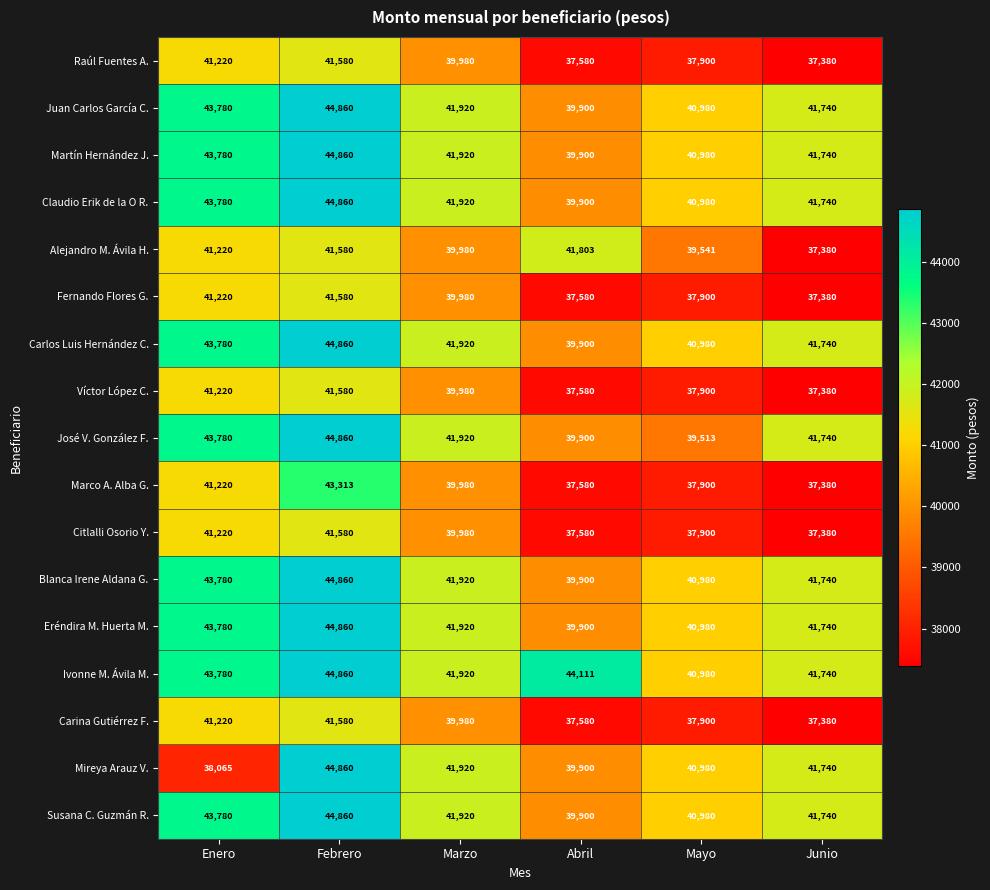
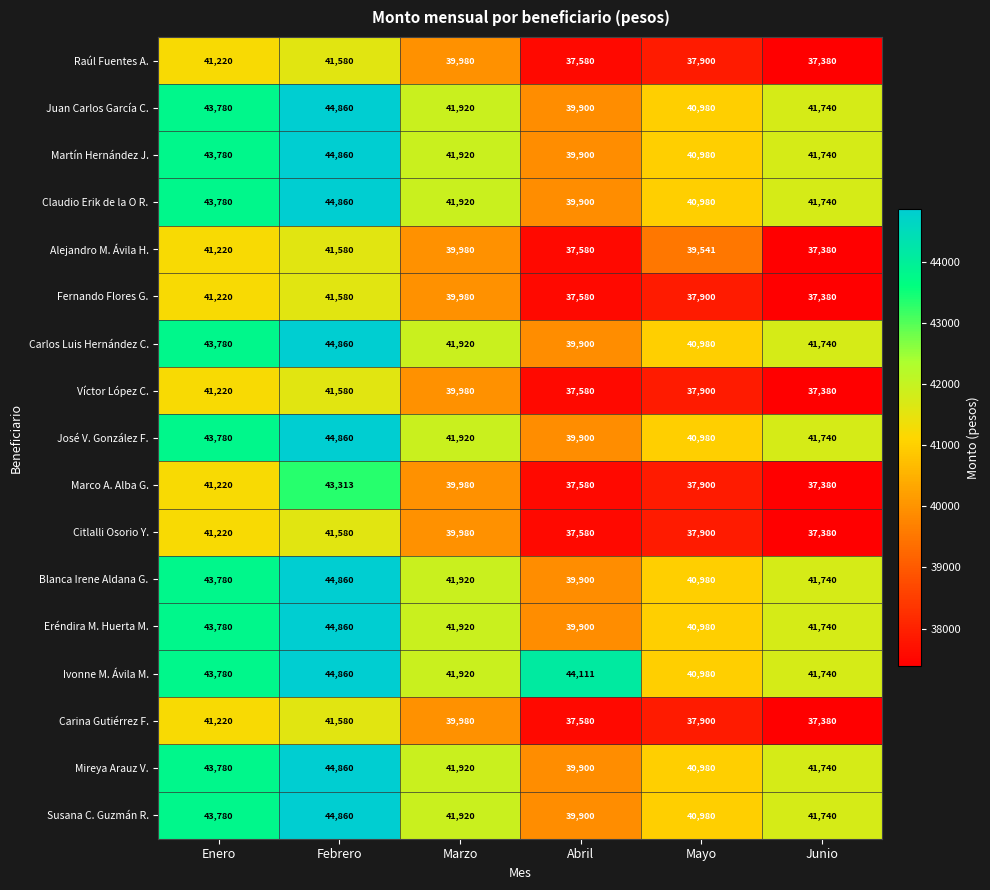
Alejandro M. Ávila H., Abril: 41,803 -> 37,580
José V. González F., Mayo: 39,513 -> 40,980
Mireya Arauz V., Enero: 38,065 -> 43,780
